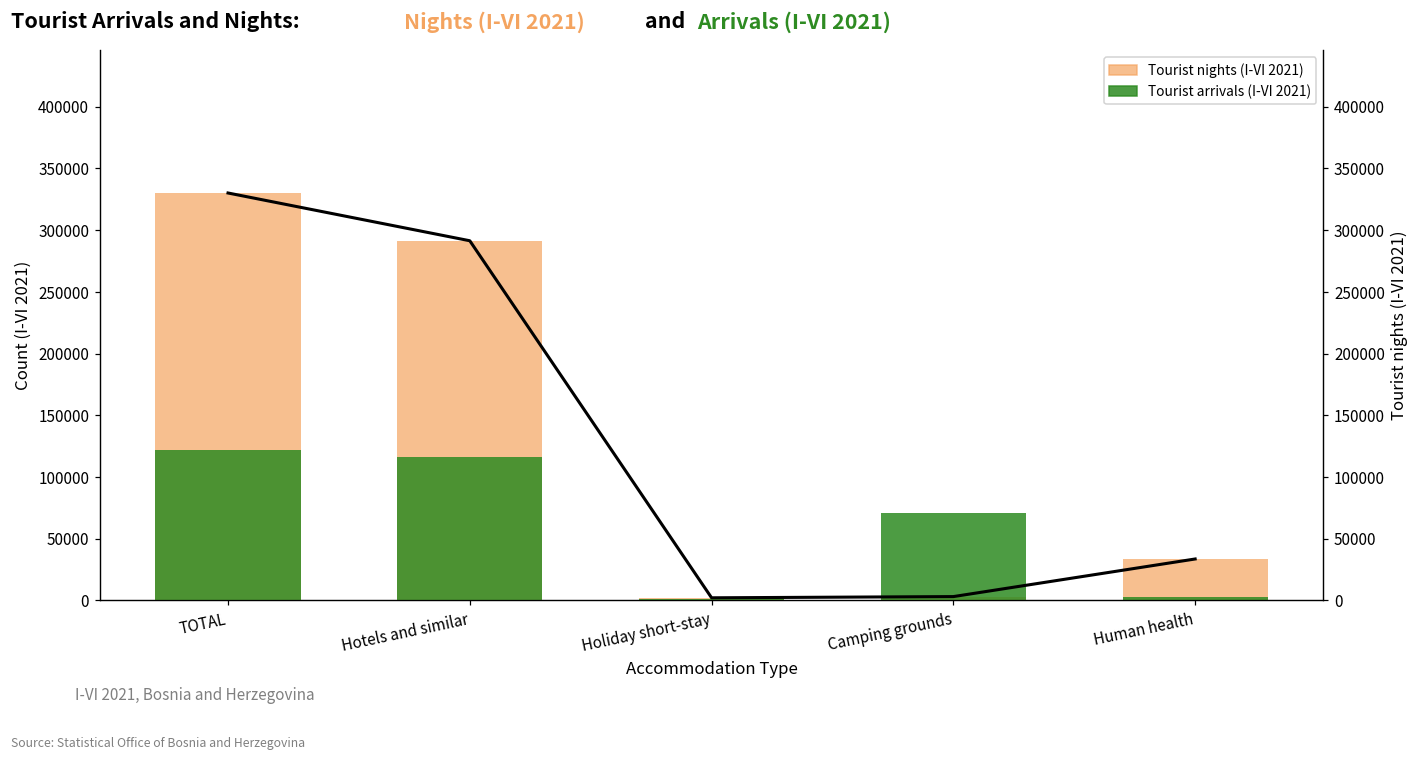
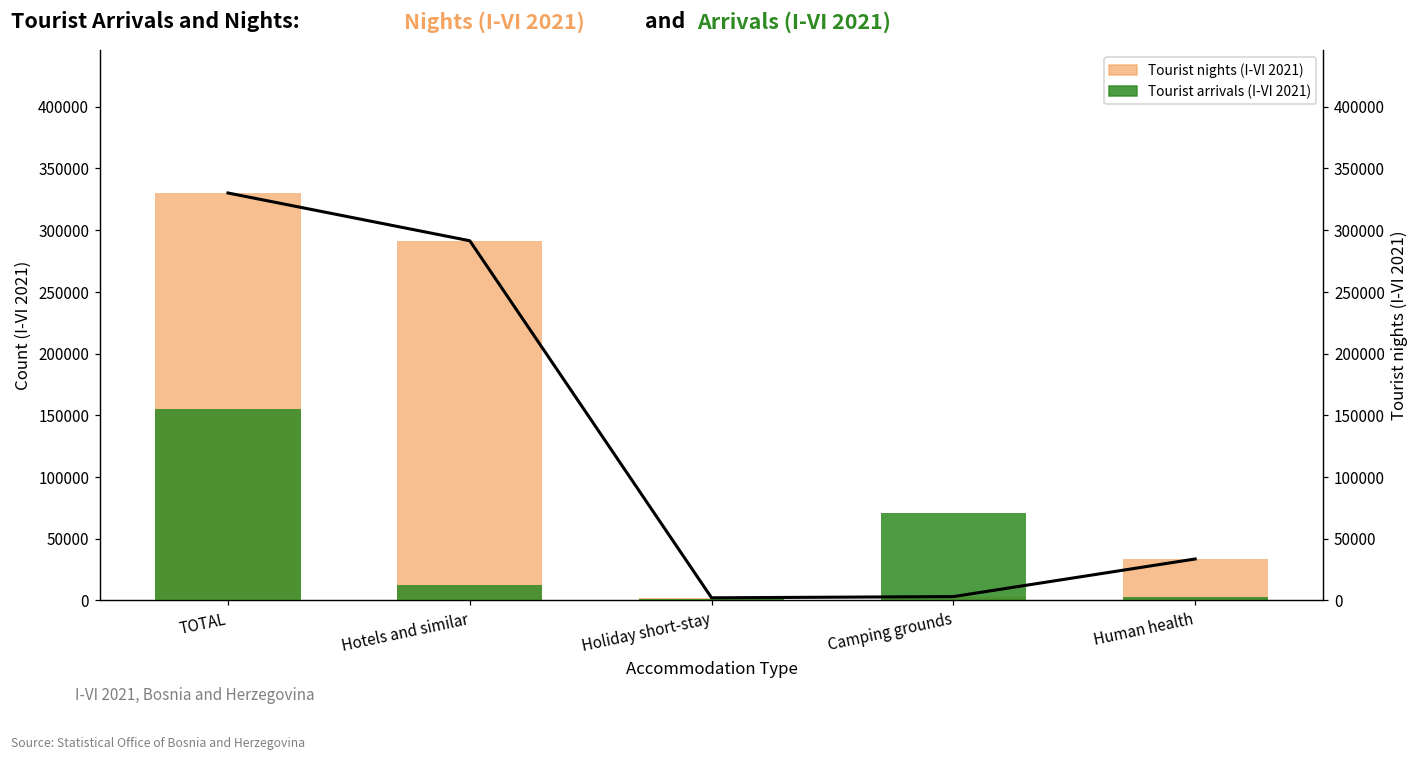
Tourist arrivals (I-VI 2021), TOTAL: 122000 -> 155000
Tourist arrivals (I-VI 2021), Hotels and similar: 116000 -> 12000
